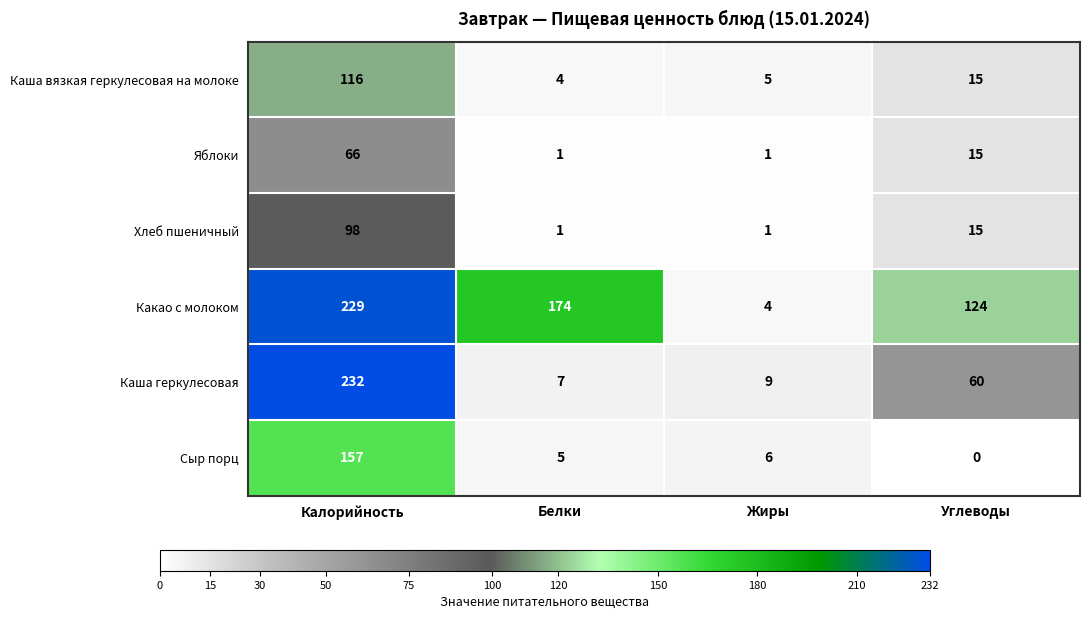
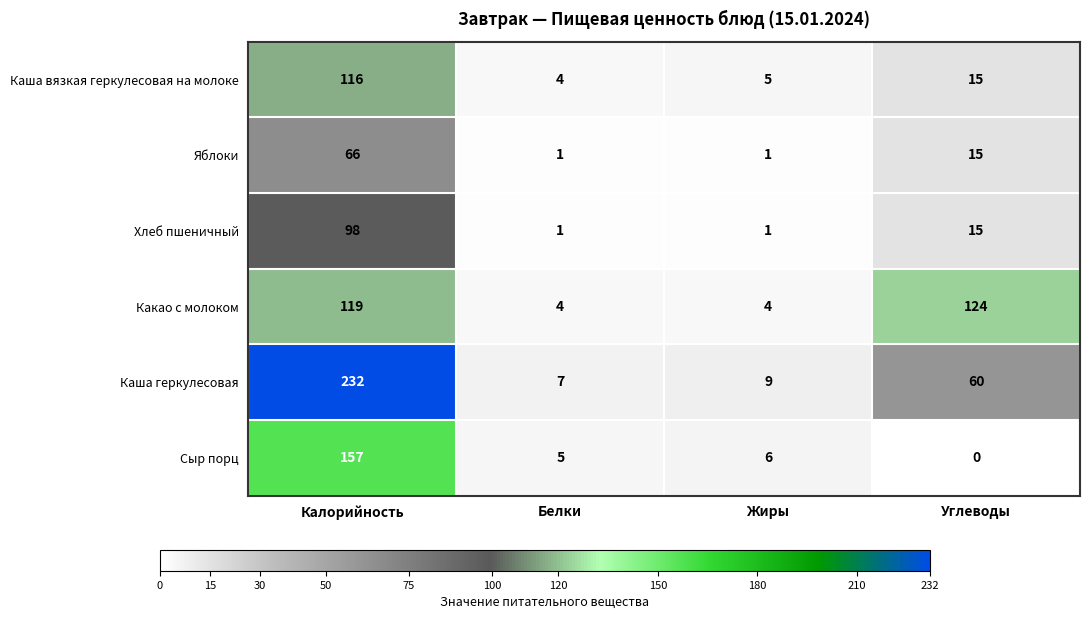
Какао с молоком, Калорийность: 229 -> 119
Какао с молоком, Белки: 174 -> 4
